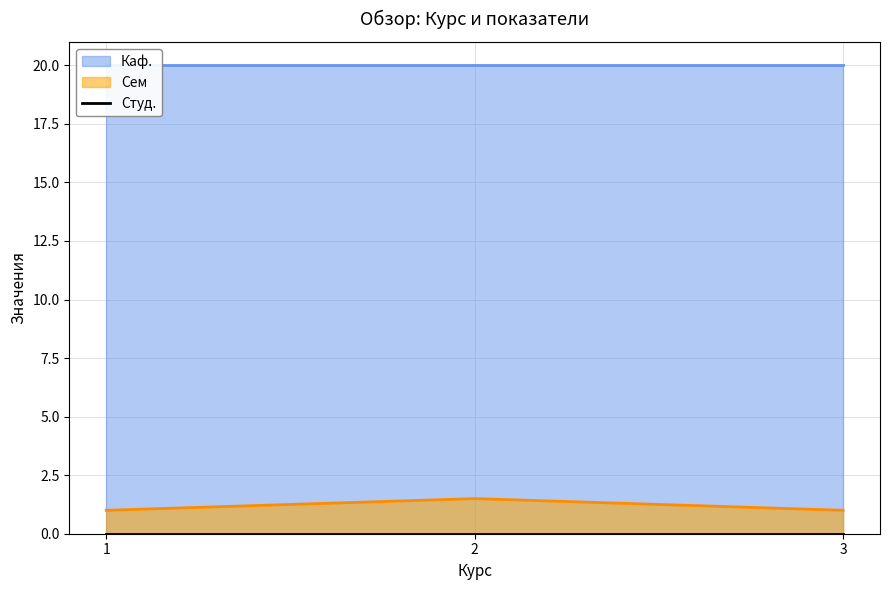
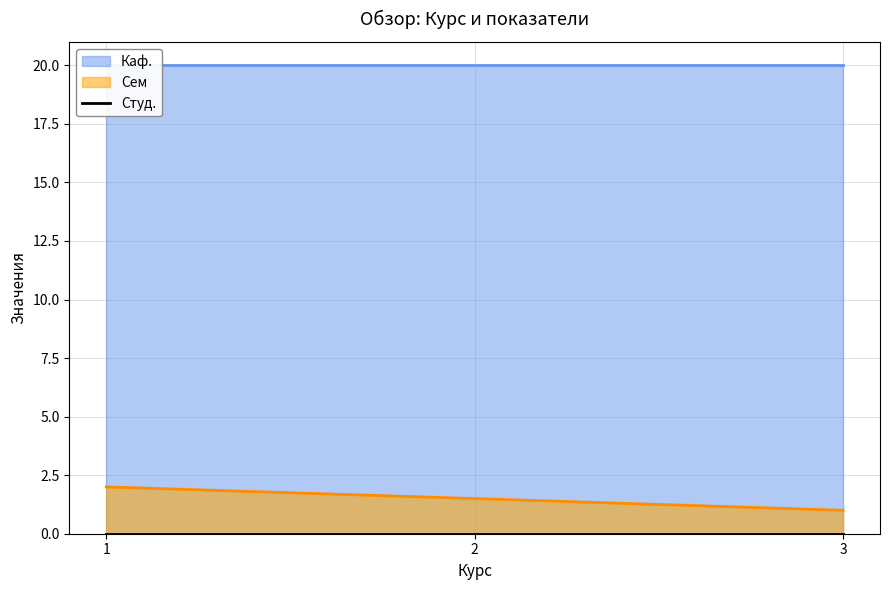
Сем, 1: 1 -> 2
